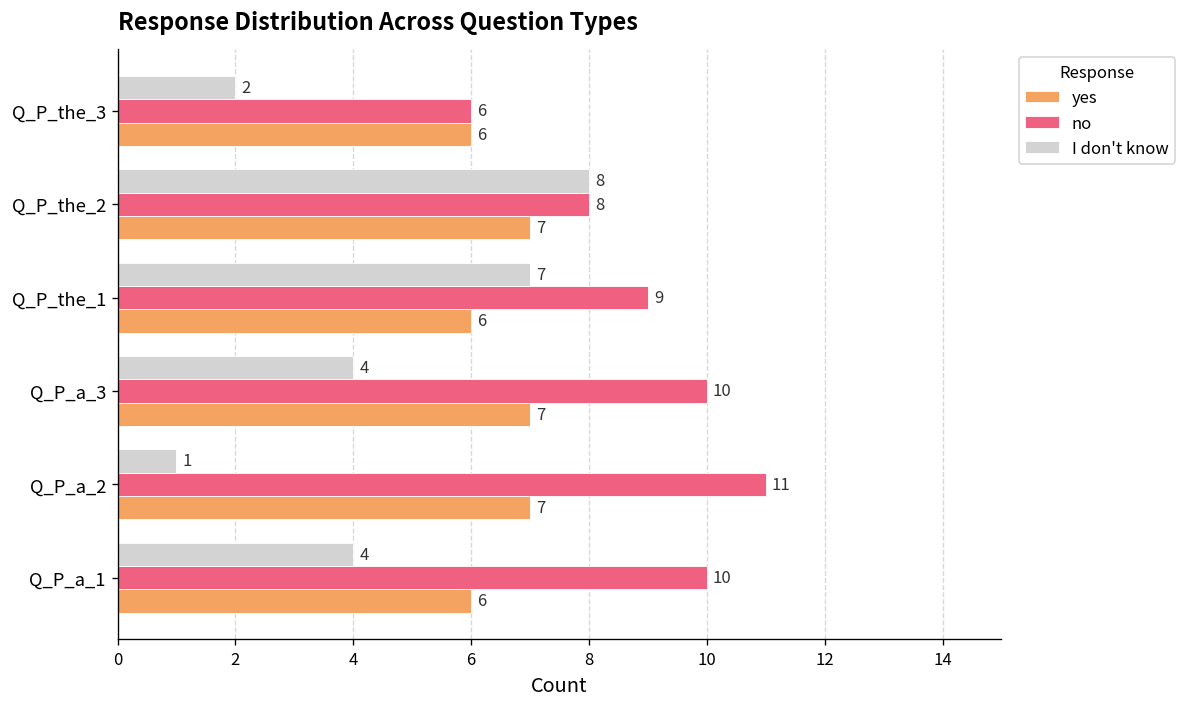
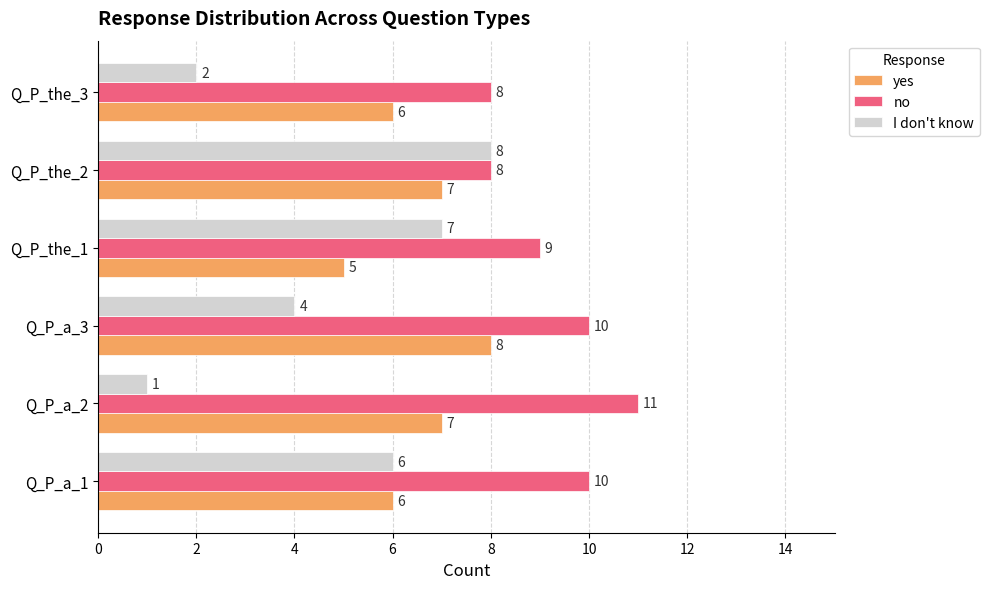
no, Q_P_the_3: 6 -> 8
yes, Q_P_the_1: 6 -> 5
yes, Q_P_a_3: 7 -> 8
I don't know, Q_P_a_1: 4 -> 6
